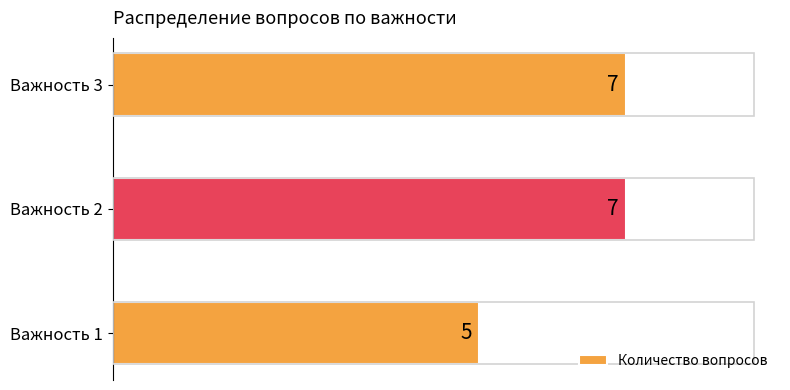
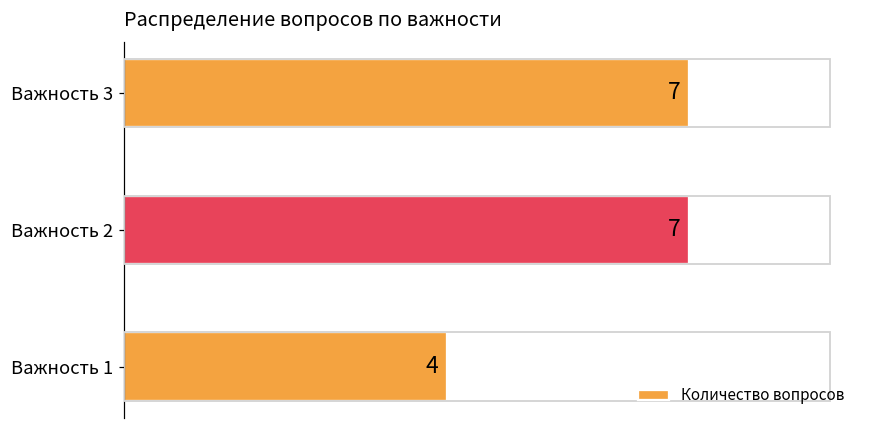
Важность 1: 5 -> 4
